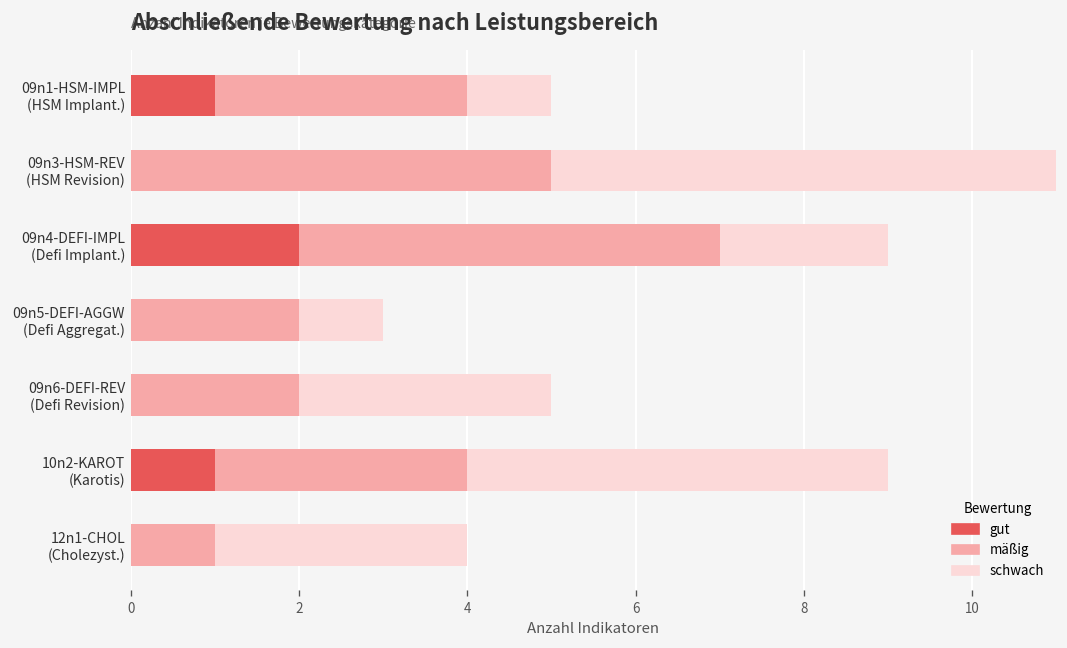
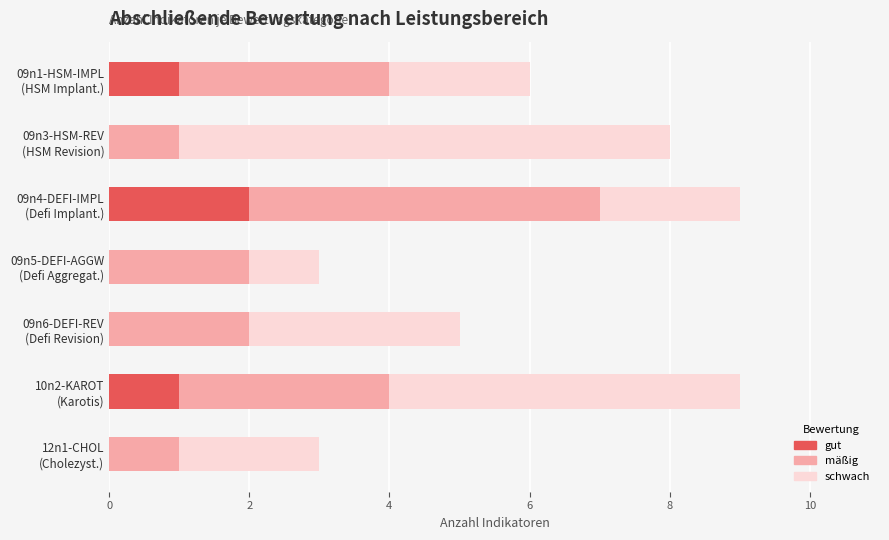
schwach, 09n1-HSM-IMPL (HSM Implant.): 1 -> 2
mäßig, 09n3-HSM-REV (HSM Revision): 5 -> 1
schwach, 12n1-CHOL (Cholezyst.): 3 -> 2
